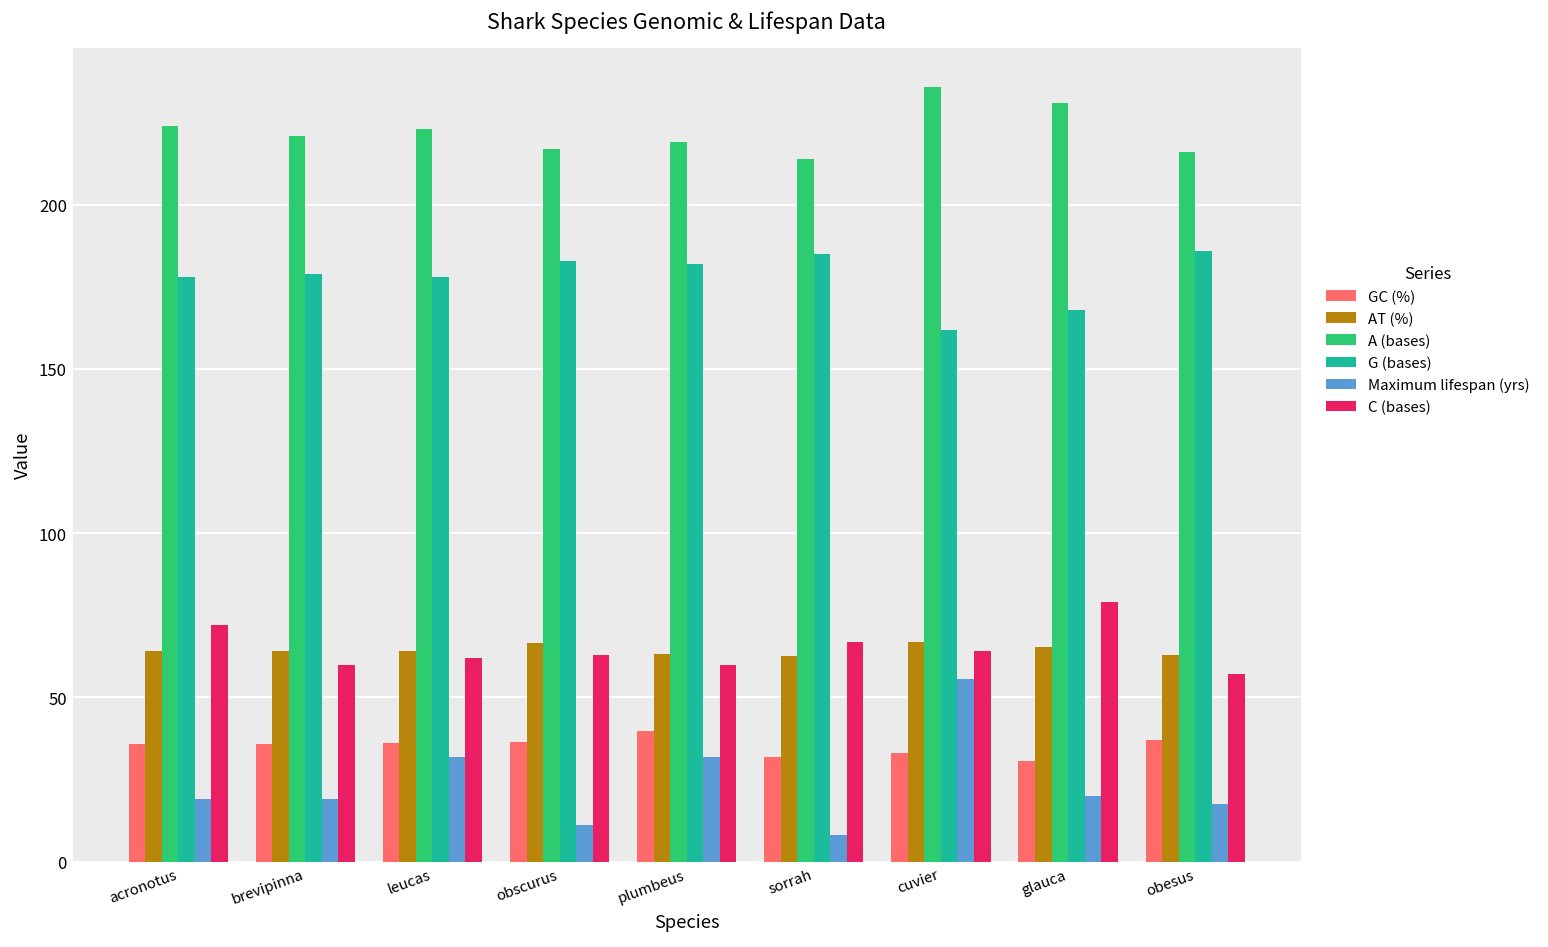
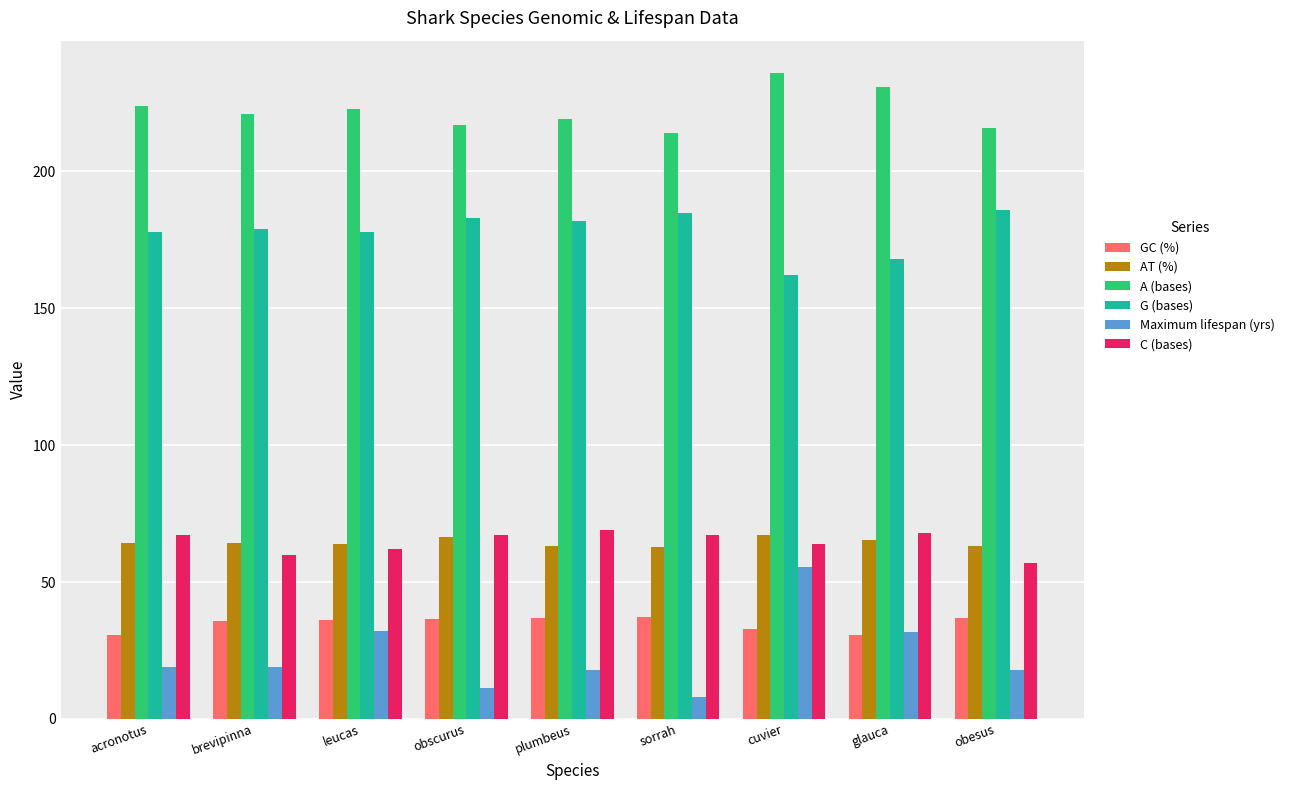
GC (%), acronotus: 36 -> 31
C (bases), acronotus: 72 -> 67
C (bases), obscurus: 63 -> 67
GC (%), plumbeus: 40 -> 37
Maximum lifespan (yrs), plumbeus: 32 -> 18
C (bases), plumbeus: 60 -> 69
GC (%), sorrah: 32 -> 37
Maximum lifespan (yrs), glauca: 20 -> 32
C (bases), glauca: 79 -> 68
